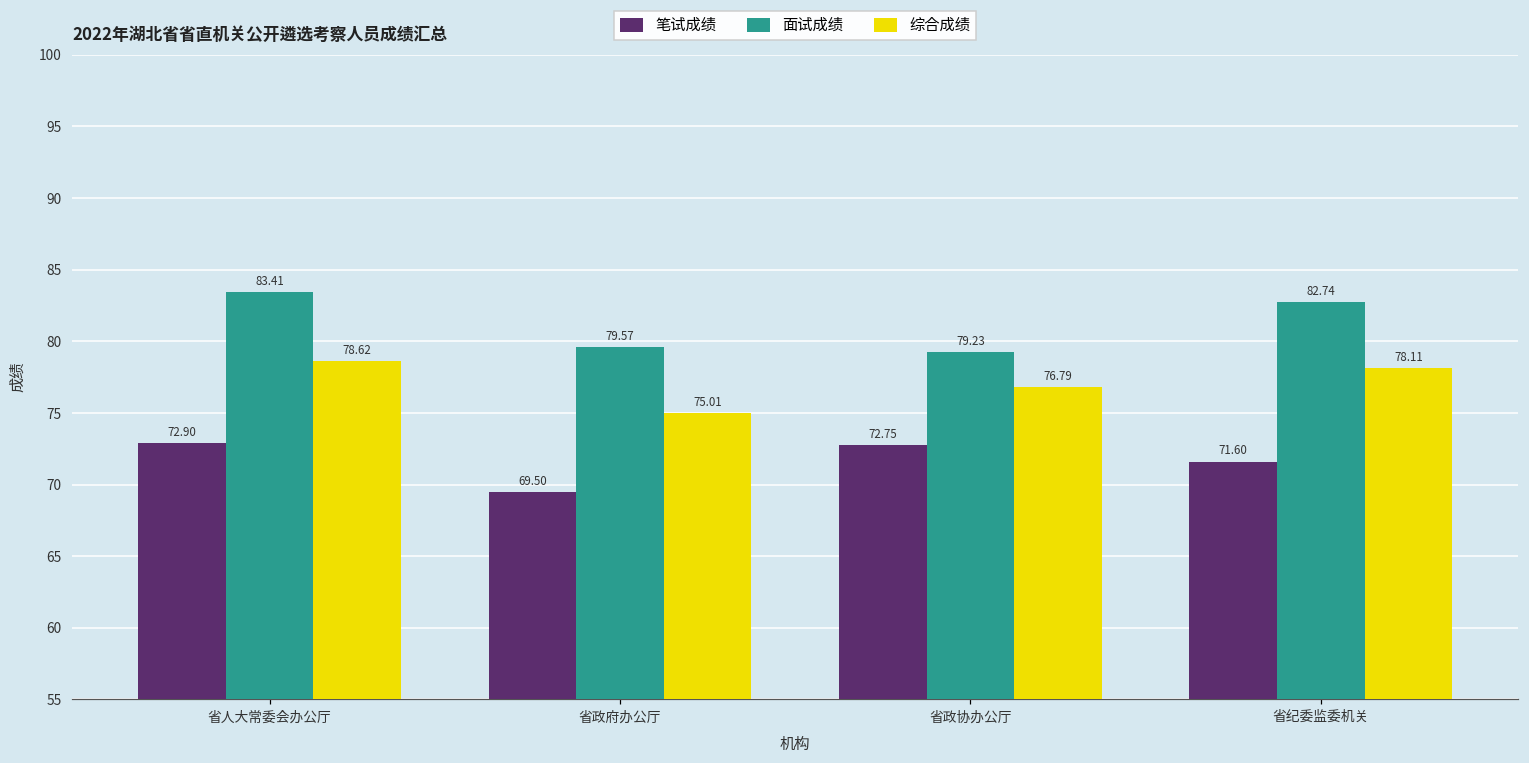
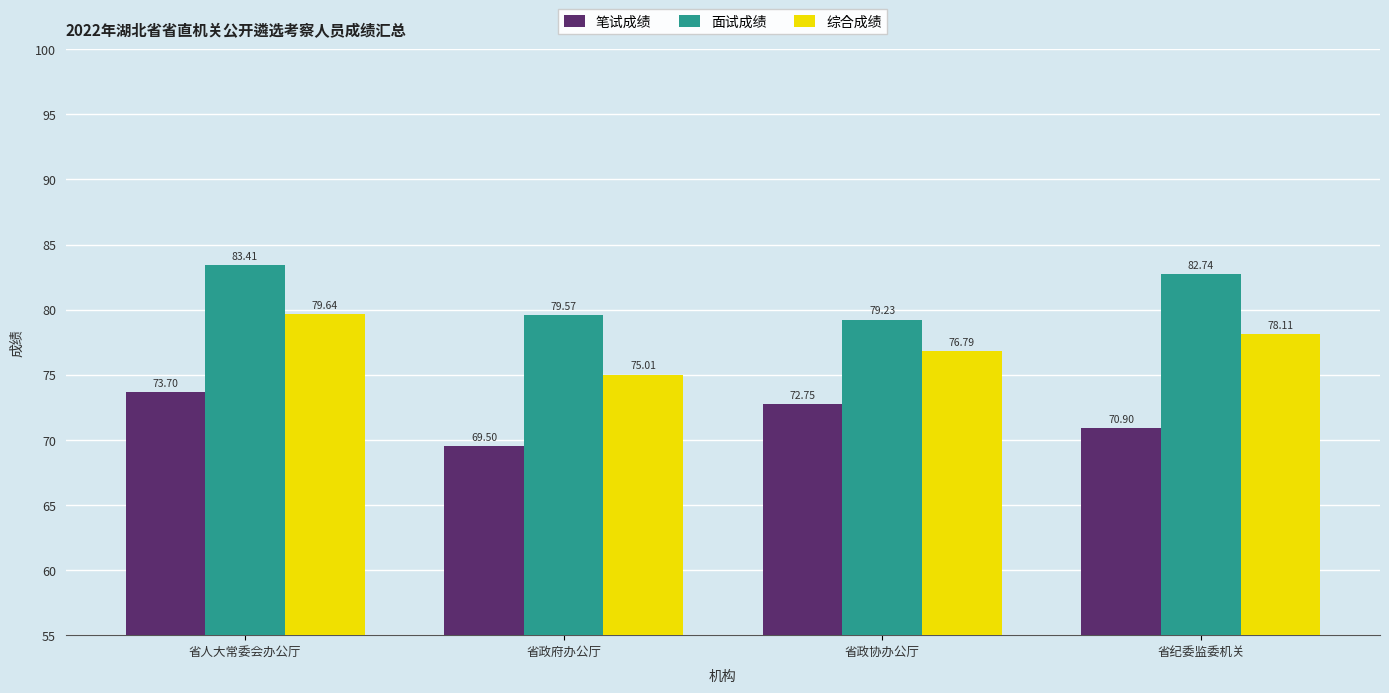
笔试成绩, 省人大常委会办公厅: 72.90 -> 73.70
综合成绩, 省人大常委会办公厅: 78.62 -> 79.64
笔试成绩, 省纪委监委机关: 71.60 -> 70.90
